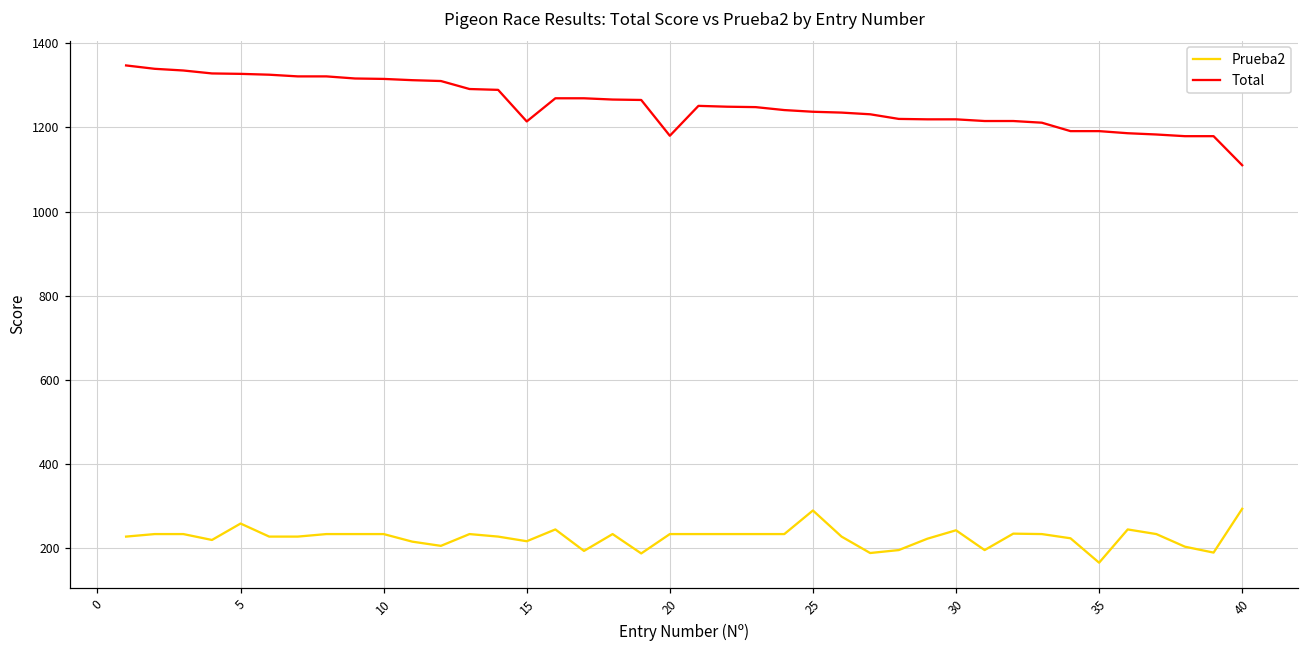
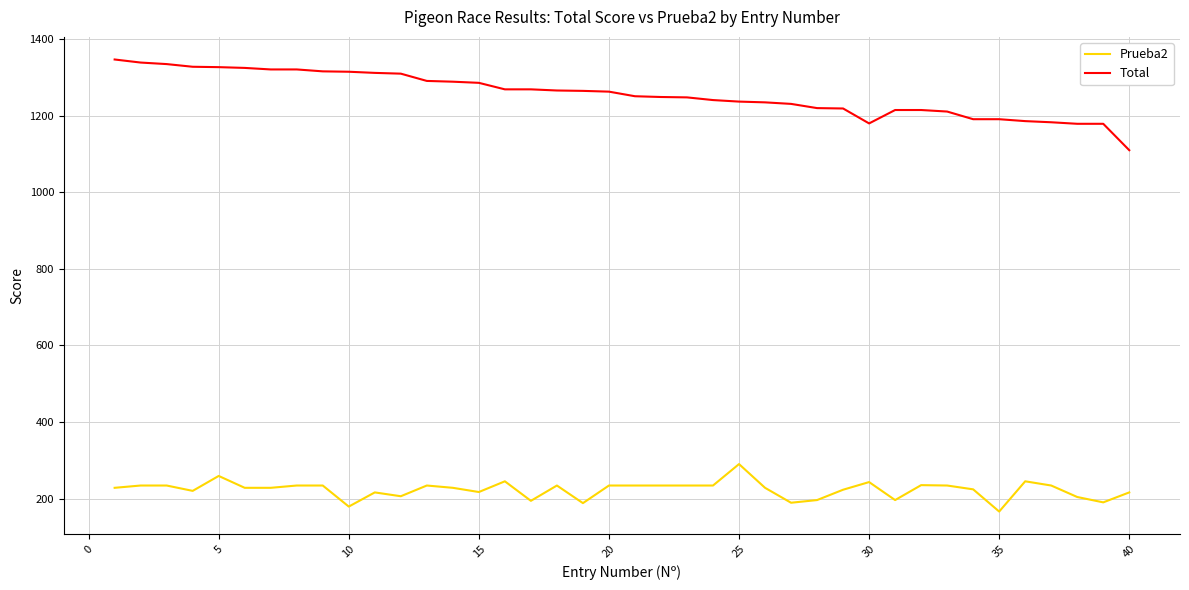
Prueba2, 10: 230 -> 180
Total, 15: 1210 -> 1290
Total, 20: 1180 -> 1260
Total, 30: 1220 -> 1180
Prueba2, 40: 290 -> 220
